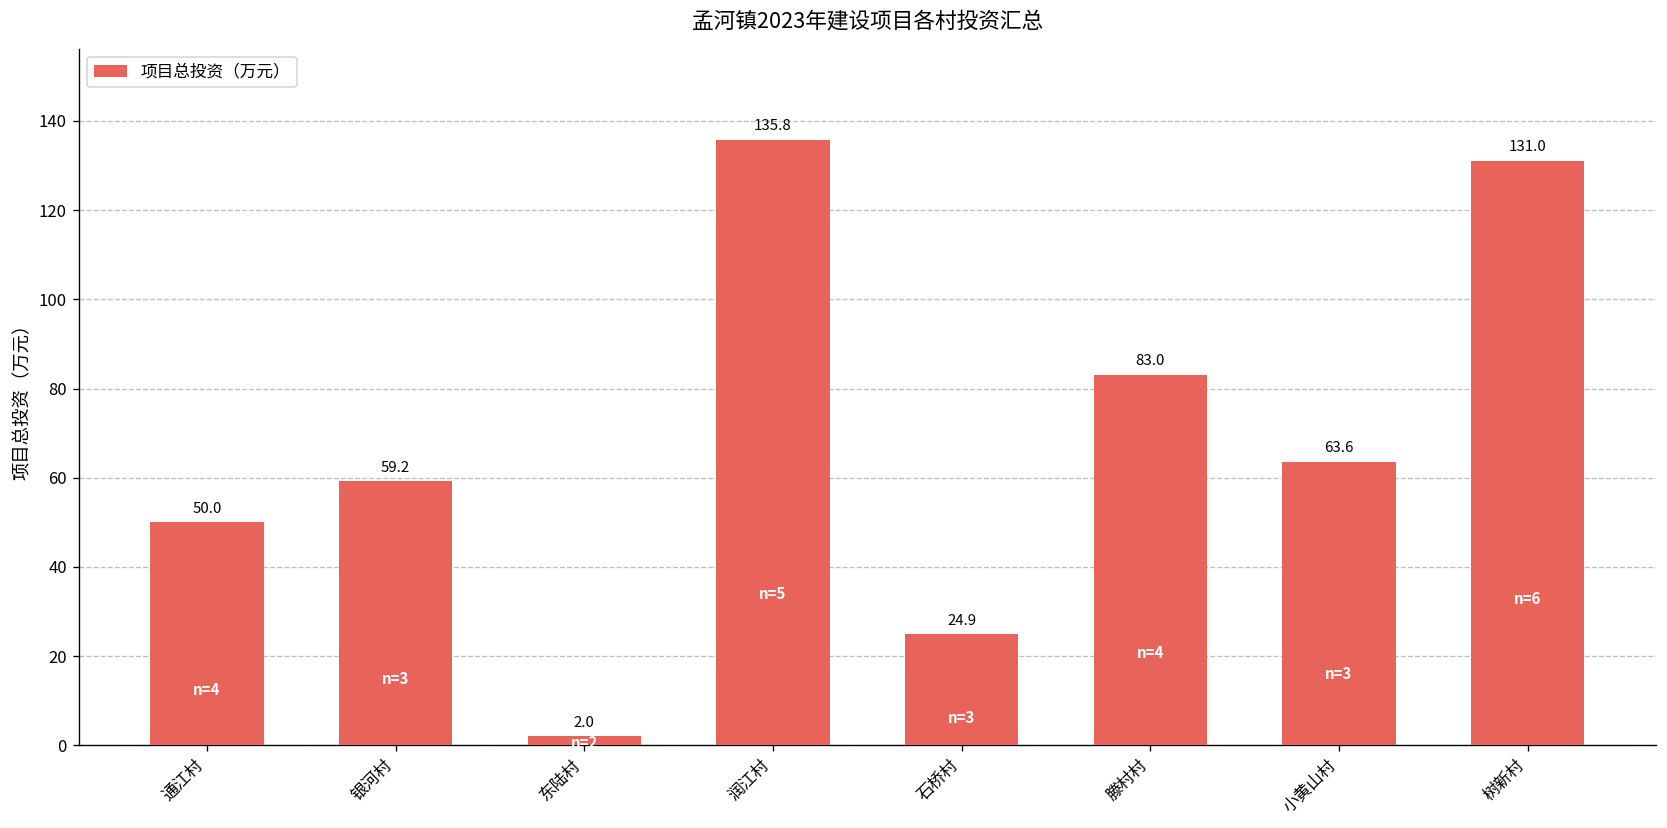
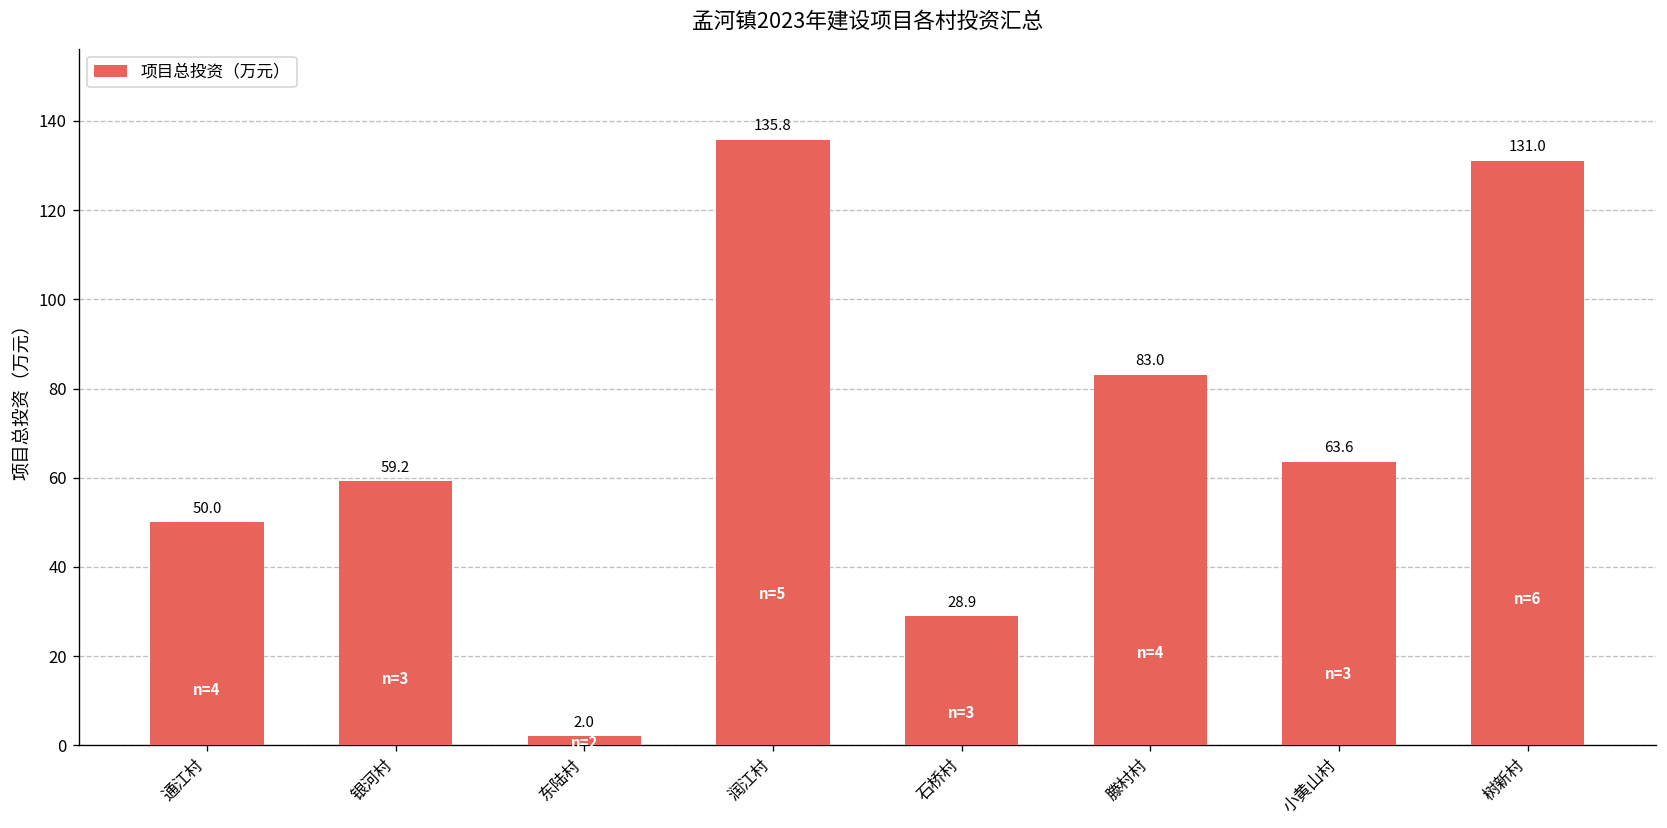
石桥村: 24.9 -> 28.9
